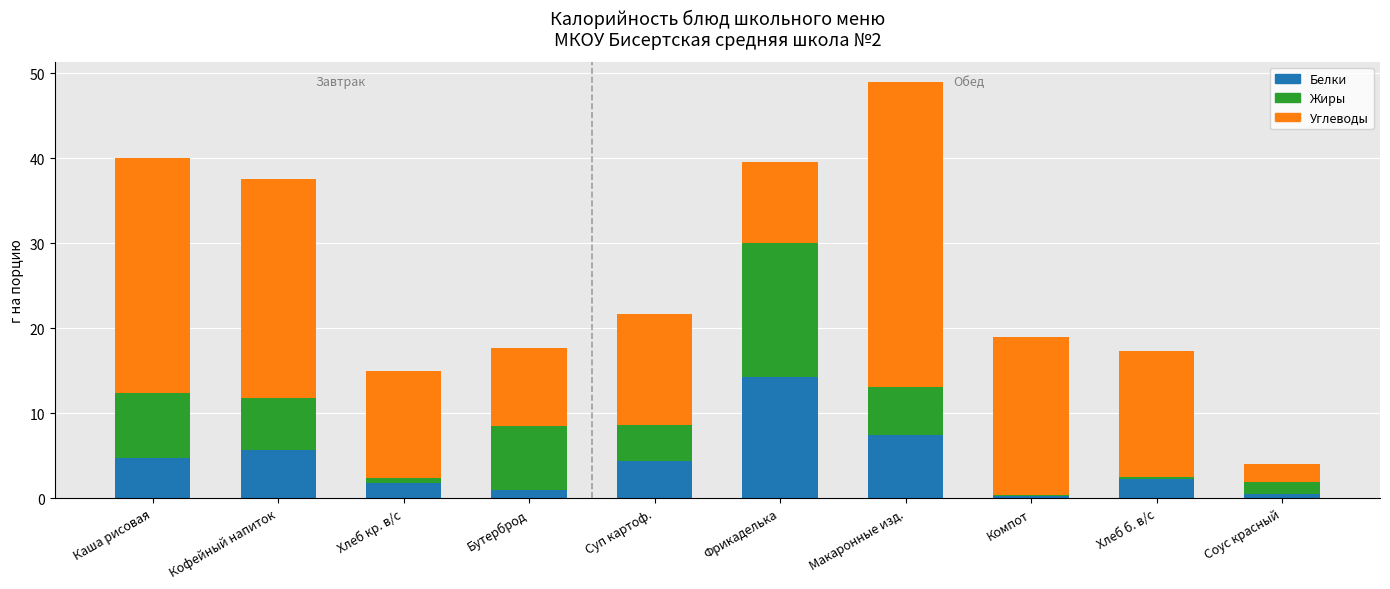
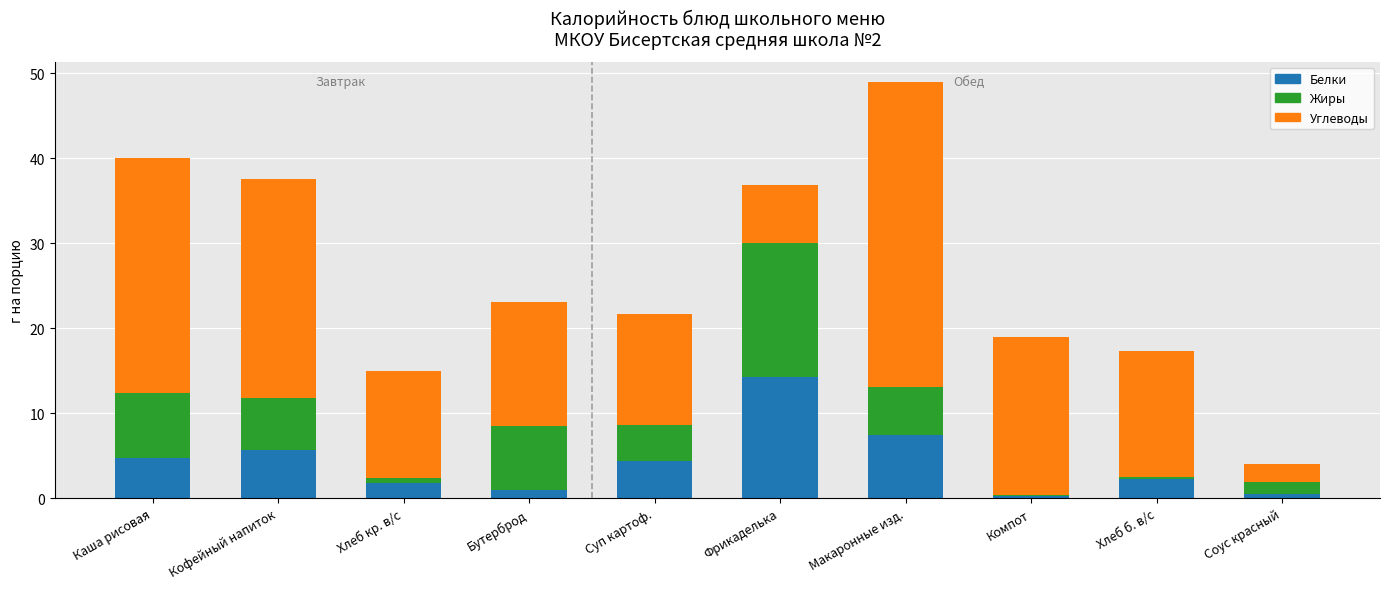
Углеводы, Бутерброд: 9 -> 15
Углеводы, Фрикаделька: 10 -> 7
